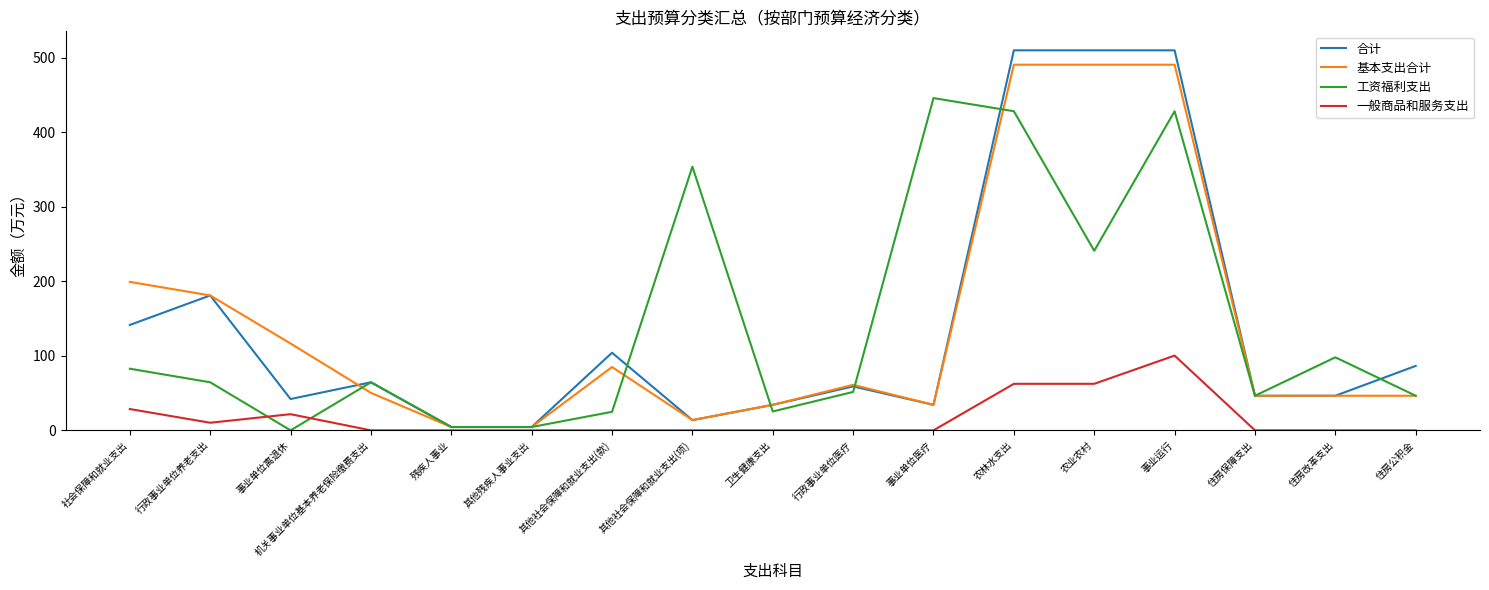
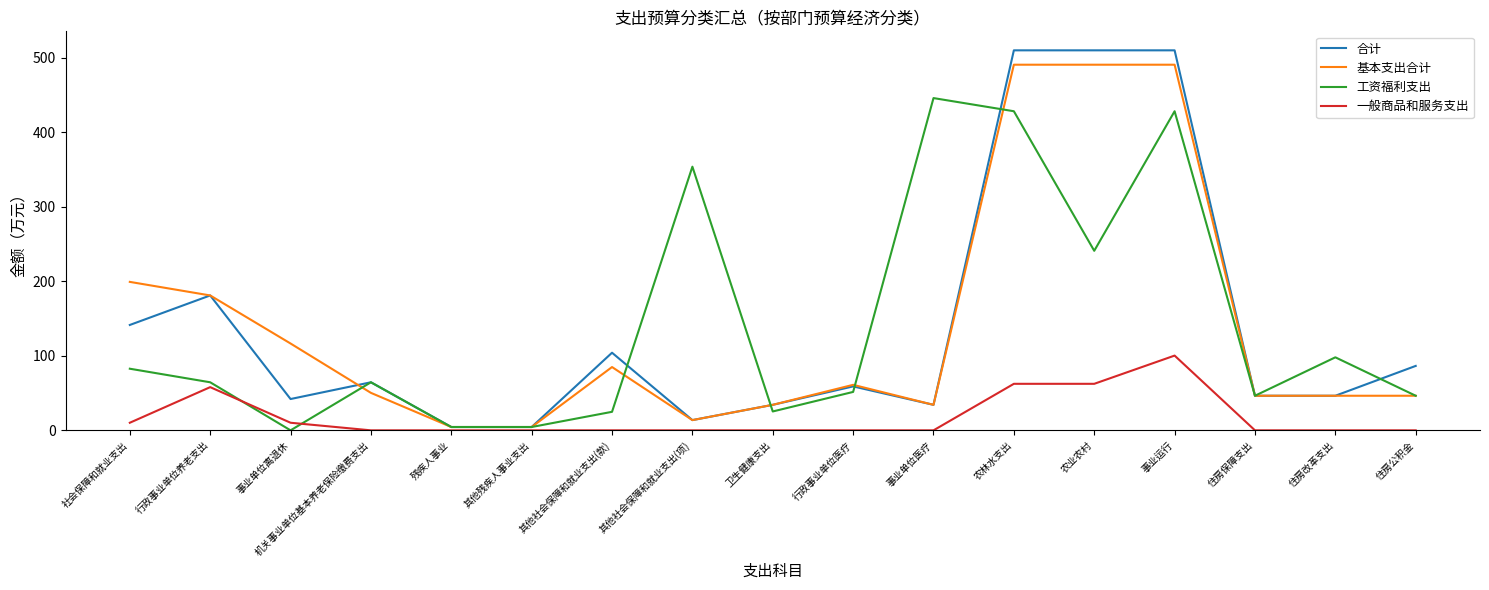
一般商品和服务支出, 社会保障和就业支出: 30 -> 10
一般商品和服务支出, 行政事业单位养老支出: 10 -> 60
一般商品和服务支出, 事业单位离退休: 20 -> 10
